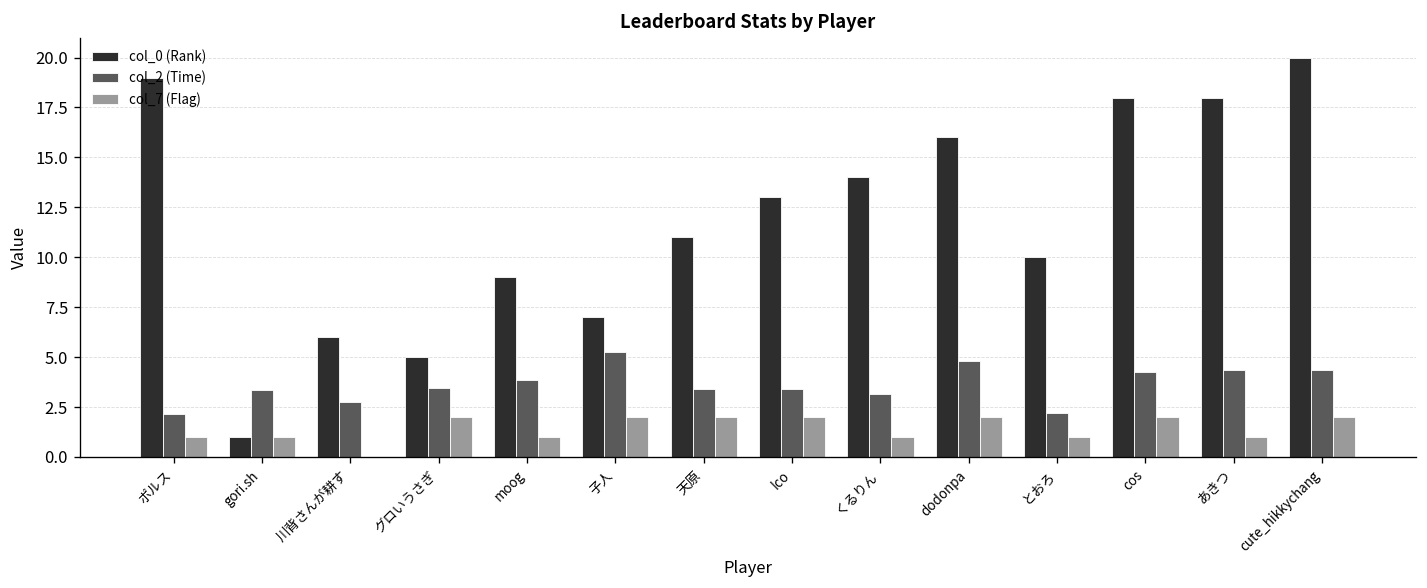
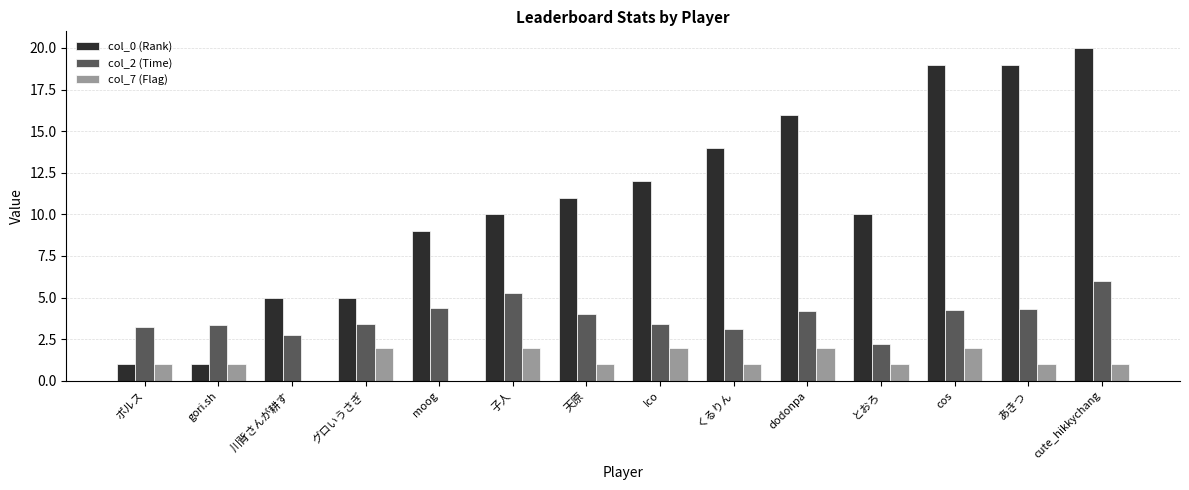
col_0 (Rank), ポルス: 19 -> 1
col_2 (Time), ポルス: 2.2 -> 3.3
col_0 (Rank), 川背さんが耕す: 6 -> 5
col_2 (Time), moog: 3.9 -> 4.4
col_7 (Flag), moog: 1 -> 0
col_0 (Rank), 子人: 7 -> 10
col_2 (Time), 天原: 3.4 -> 4.0
col_7 (Flag), 天原: 2 -> 1
col_0 (Rank), Ico: 13 -> 12
col_2 (Time), dodonpa: 4.8 -> 4.2
col_0 (Rank), cos: 18 -> 19
col_0 (Rank), あきつ: 18 -> 19
col_2 (Time), cute_hikkychang: 4.4 -> 6.0
col_7 (Flag), cute_hikkychang: 2 -> 1
